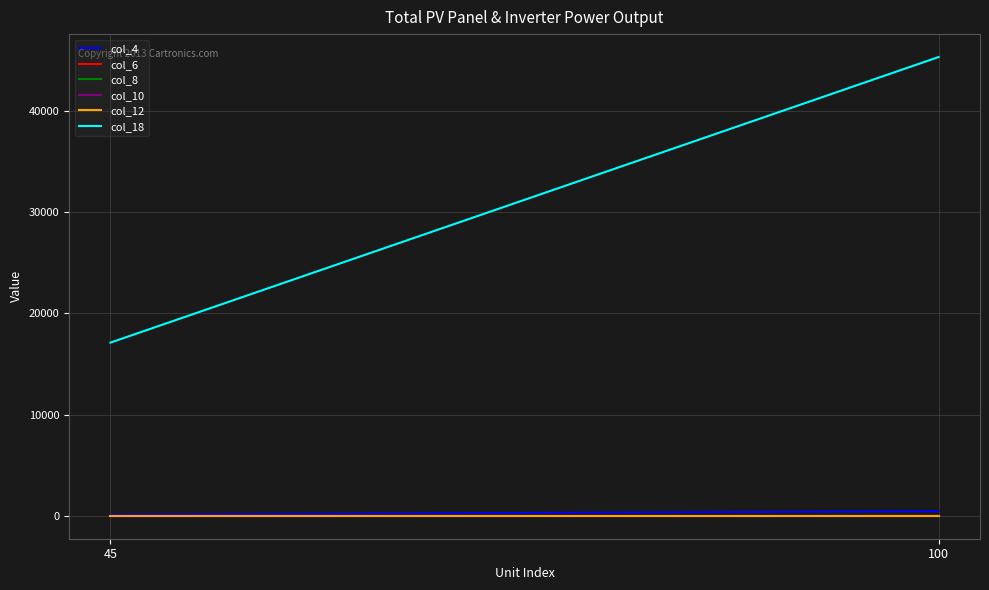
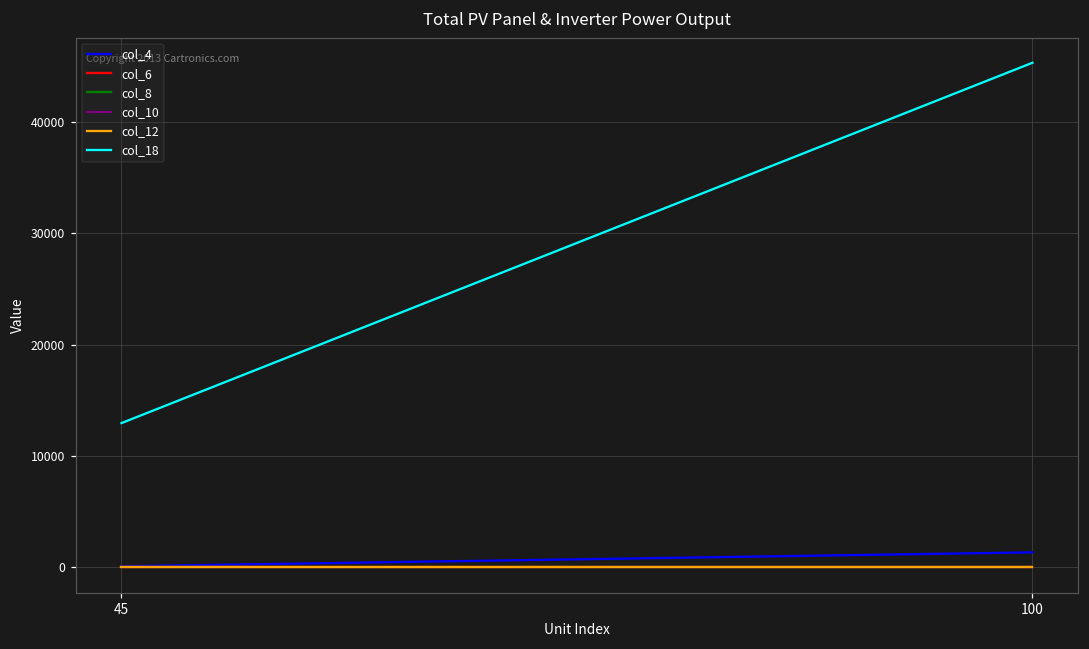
col_18, 45: 17100 -> 13000
col_4, 100: 500 -> 1300
